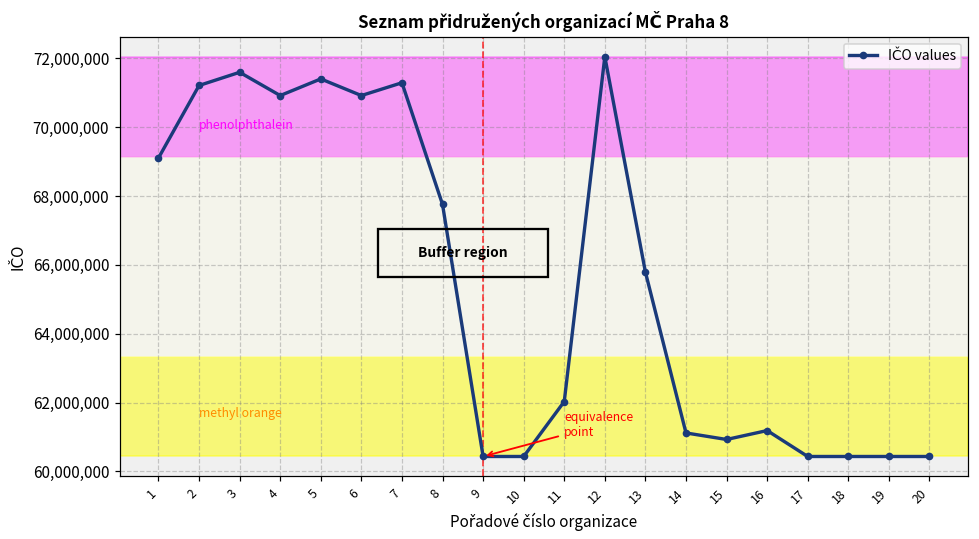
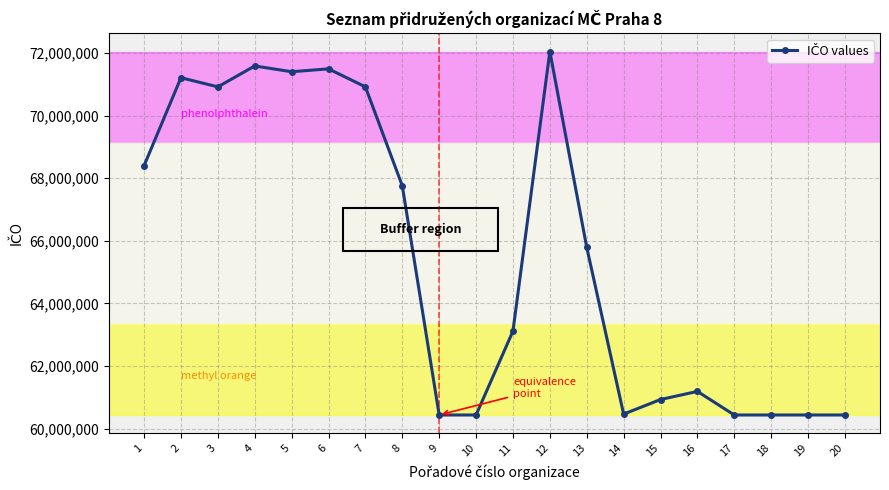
1: 69,100,000 -> 68,400,000
3: 71,600,000 -> 70,900,000
4: 70,900,000 -> 71,600,000
6: 70,900,000 -> 71,500,000
7: 71,300,000 -> 70,900,000
11: 62,000,000 -> 63,100,000
14: 61,100,000 -> 60,500,000
